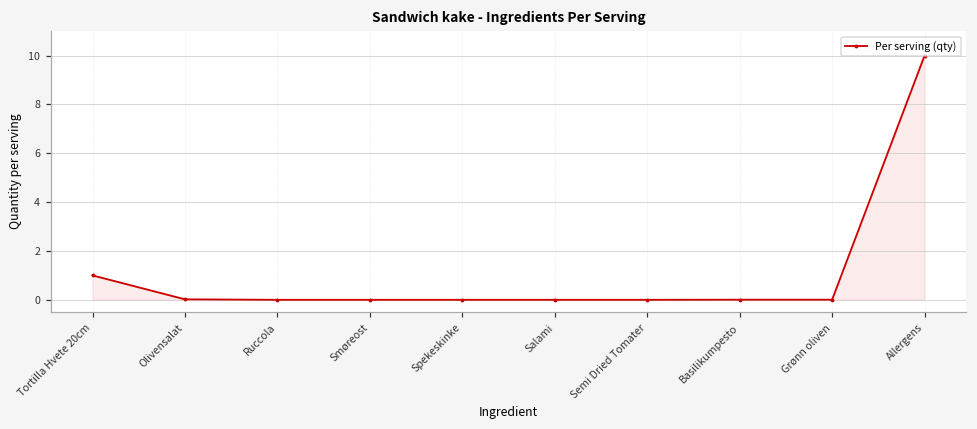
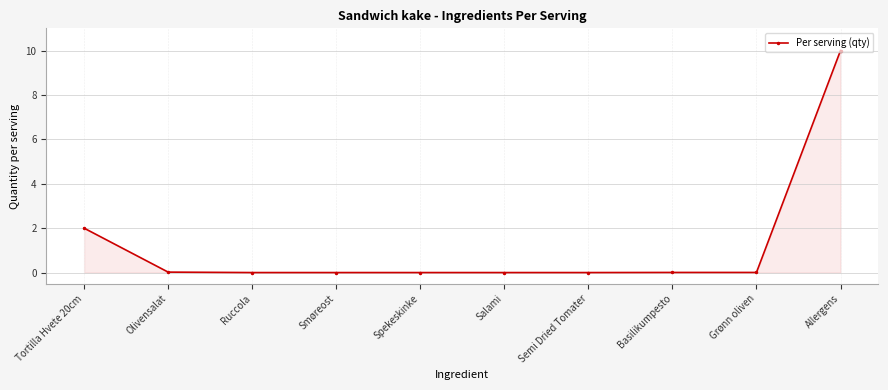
Tortilla Hvete 20cm: 1 -> 2
